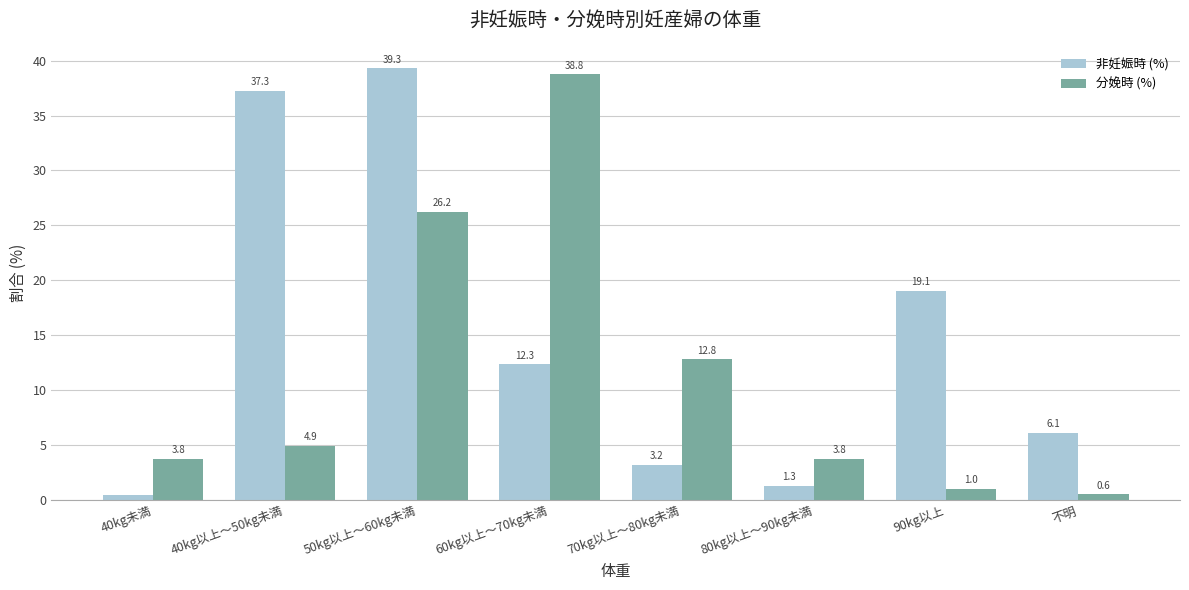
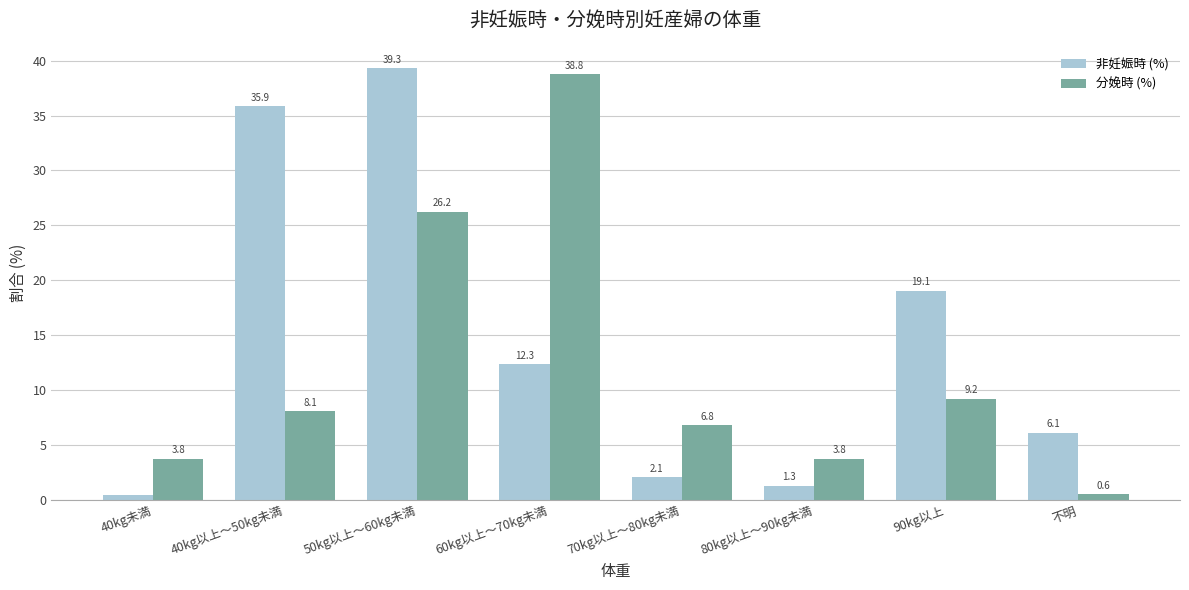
非妊娠時 (%), 40kg以上～50kg未満: 37.3 -> 35.9
分娩時 (%), 40kg以上～50kg未満: 4.9 -> 8.1
非妊娠時 (%), 70kg以上～80kg未満: 3.2 -> 2.1
分娩時 (%), 70kg以上～80kg未満: 12.8 -> 6.8
分娩時 (%), 90kg以上: 1.0 -> 9.2
